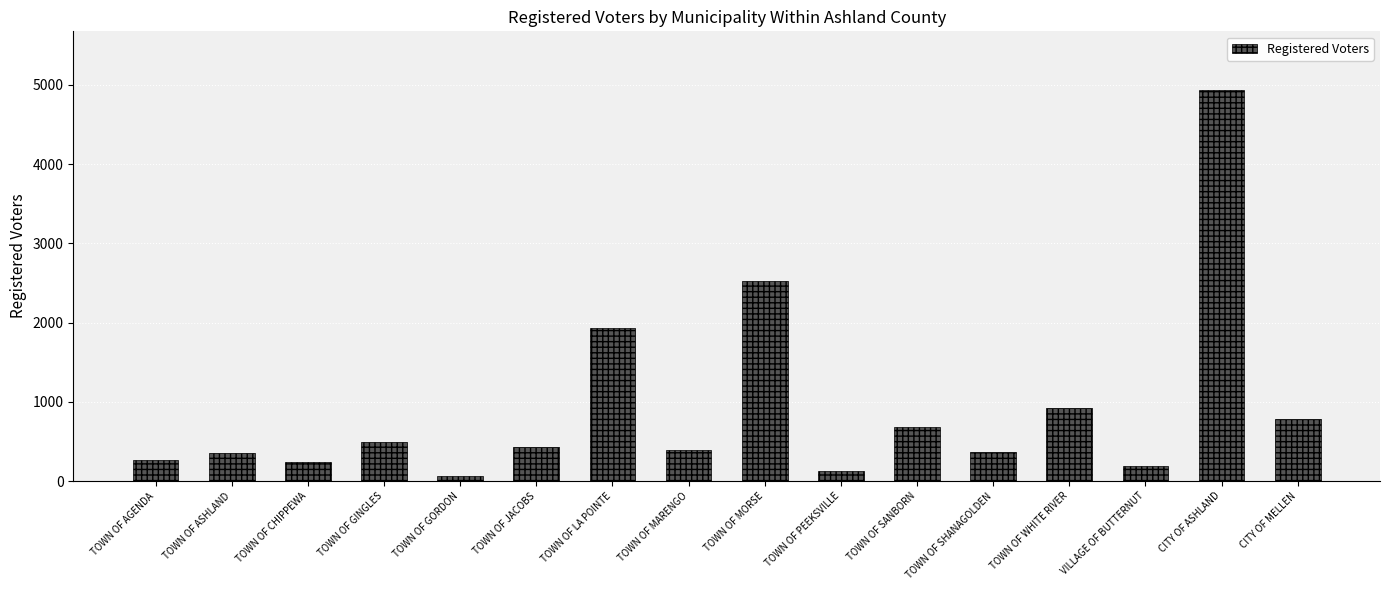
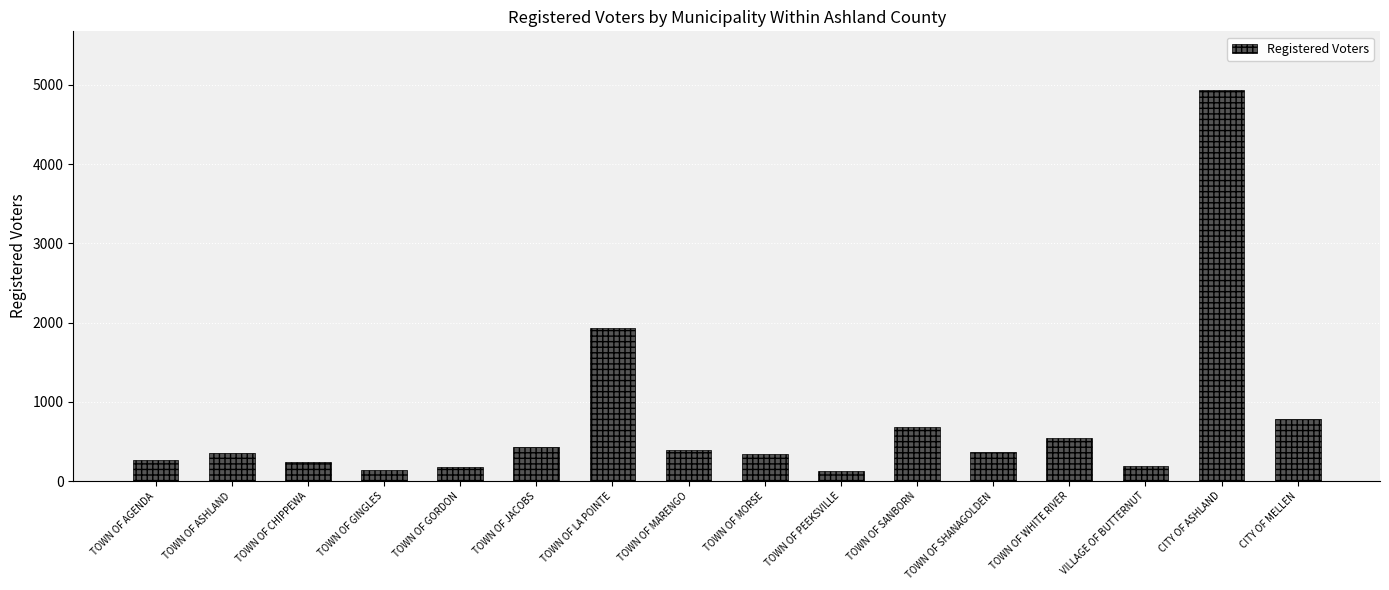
TOWN OF GINGLES: 500 -> 100
TOWN OF GORDON: 100 -> 200
TOWN OF MORSE: 2500 -> 300
TOWN OF WHITE RIVER: 900 -> 500
